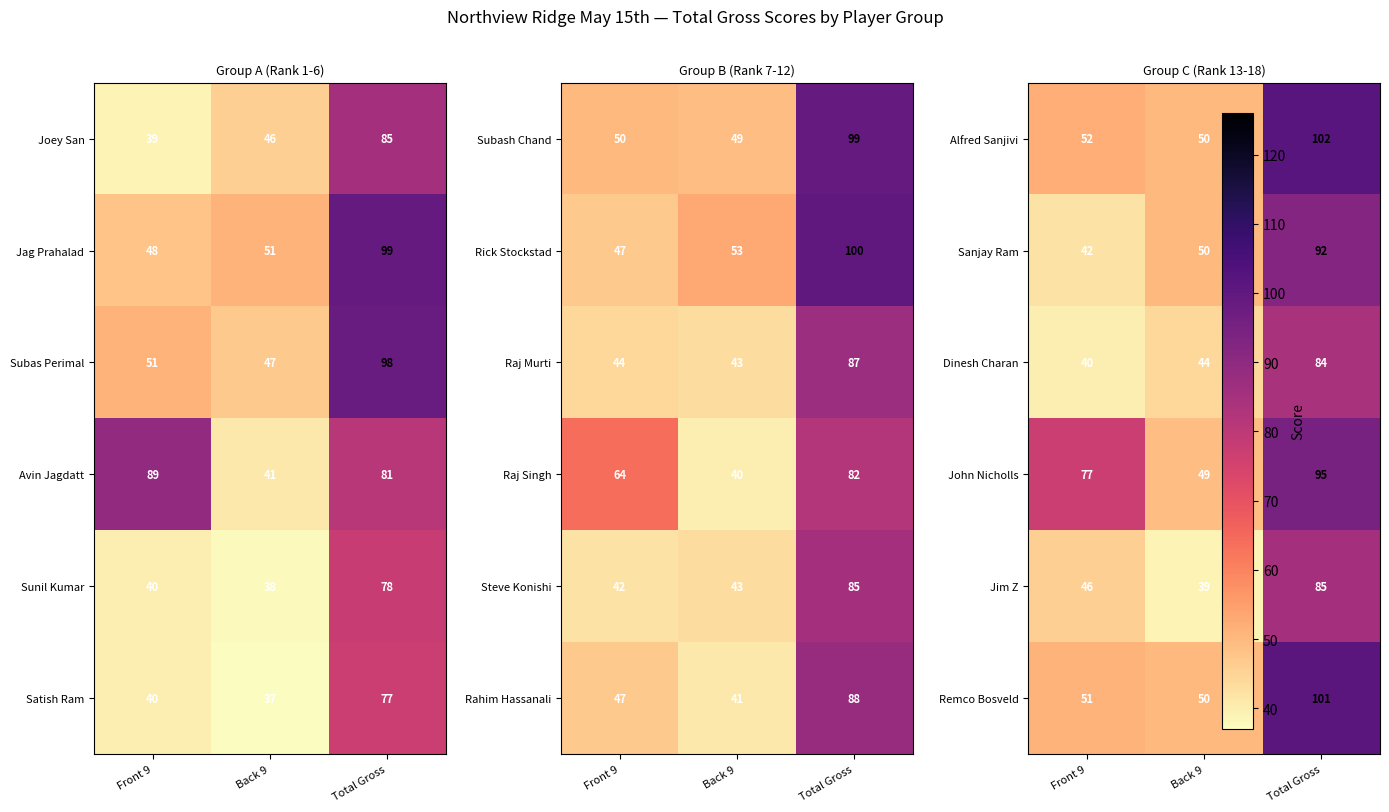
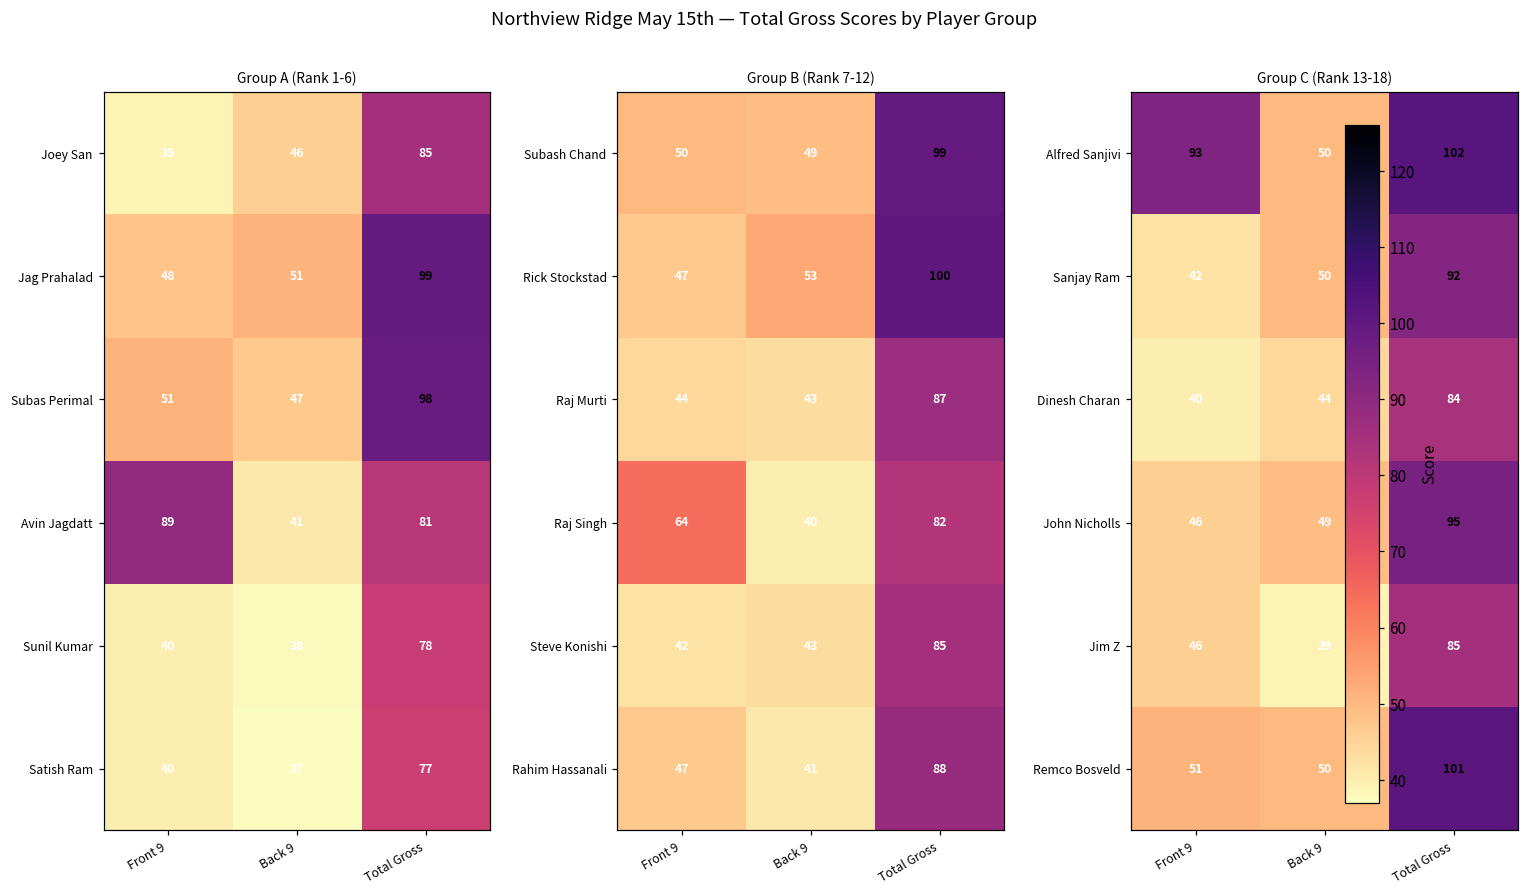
Group C (Rank 13-18), Alfred Sanjivi, Front 9: 52 -> 93
Group C (Rank 13-18), John Nicholls, Front 9: 77 -> 46
